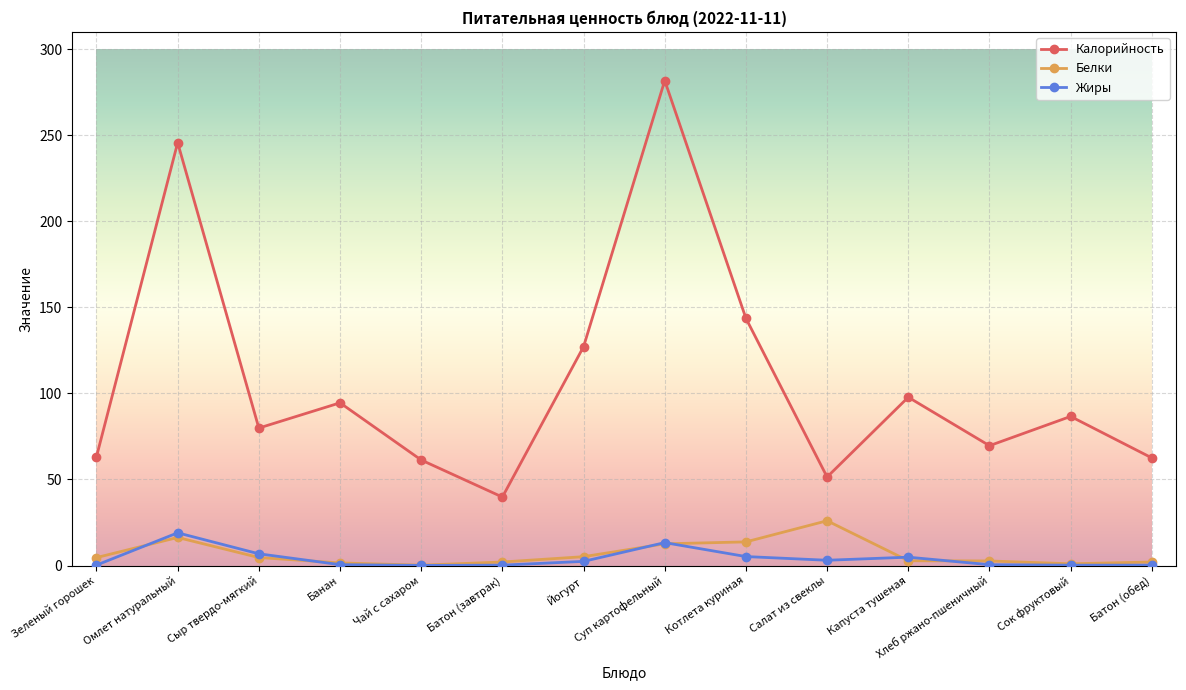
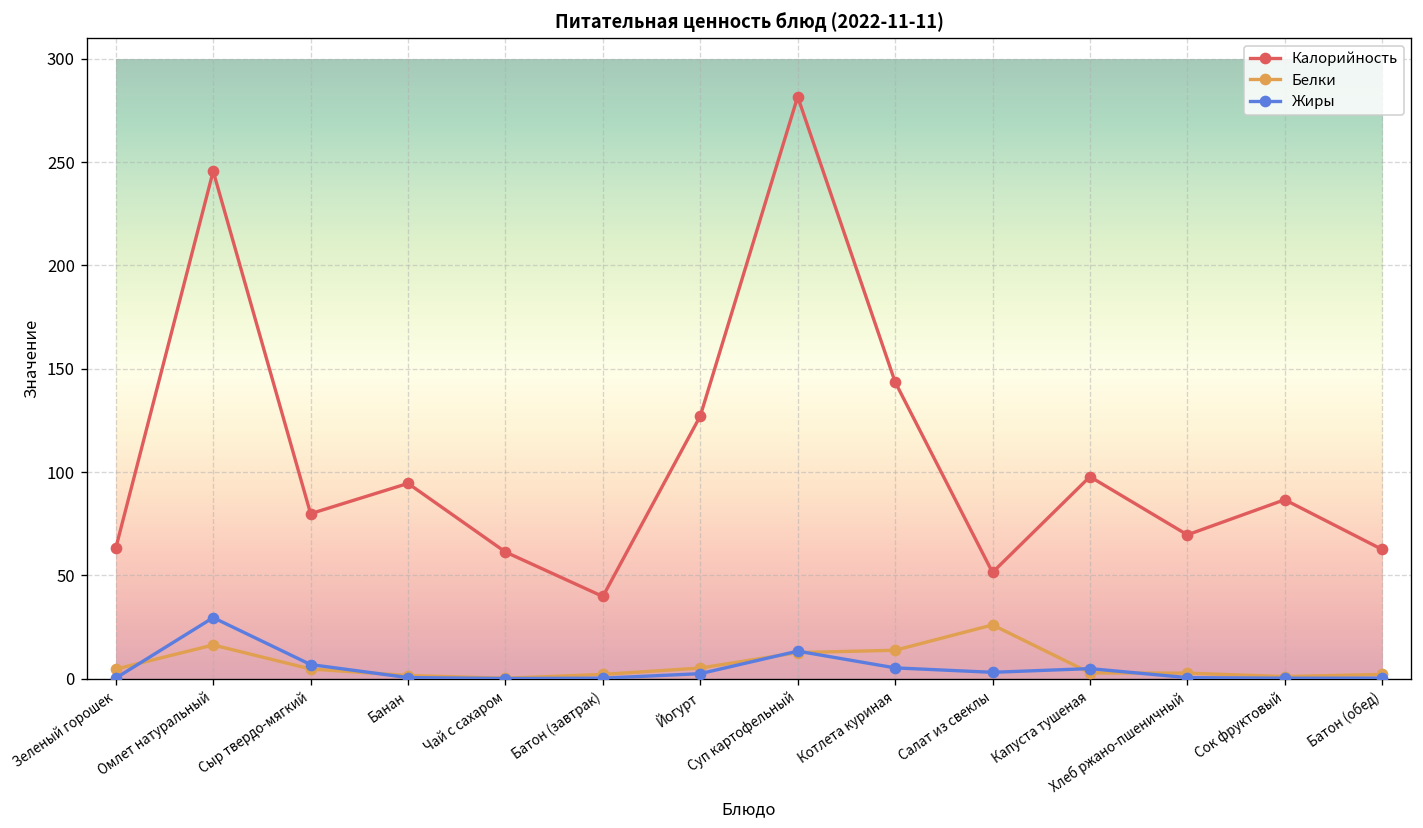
Жиры, Омлет натуральный: 19 -> 30
